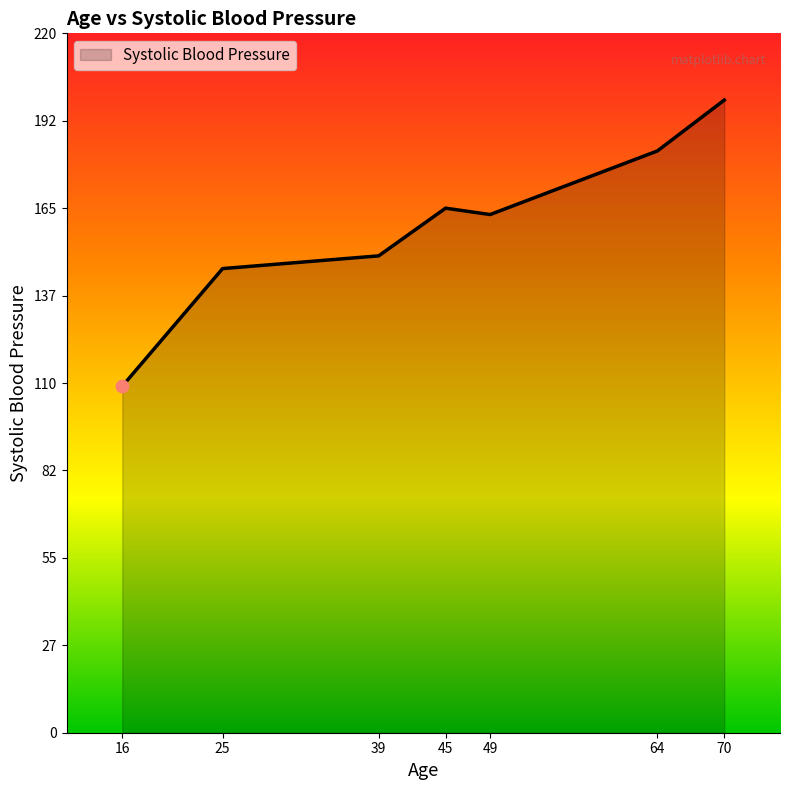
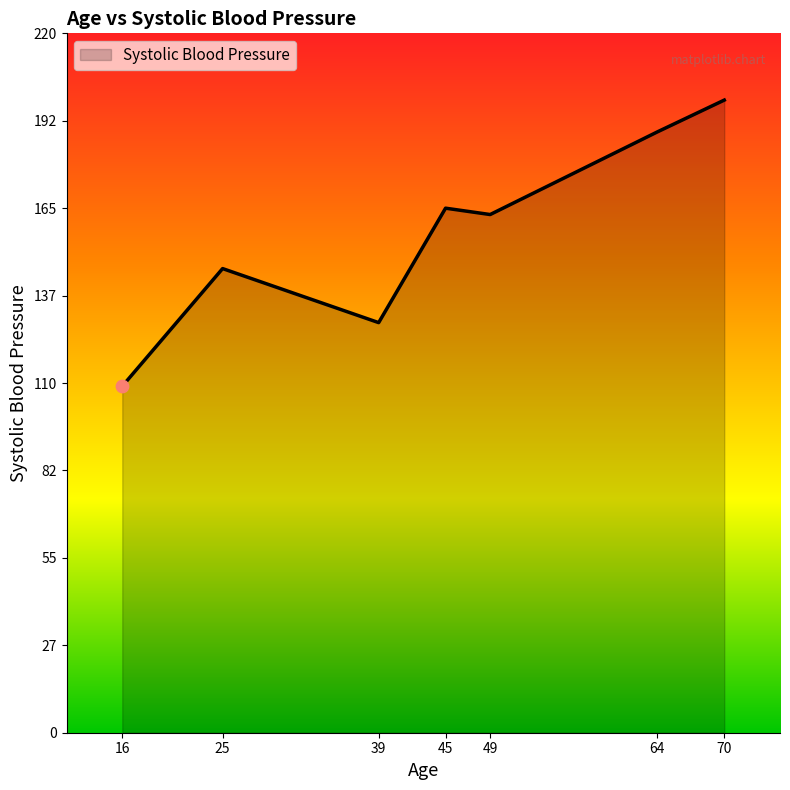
Systolic Blood Pressure, 39: 150 -> 129
Systolic Blood Pressure, 64: 183 -> 189
